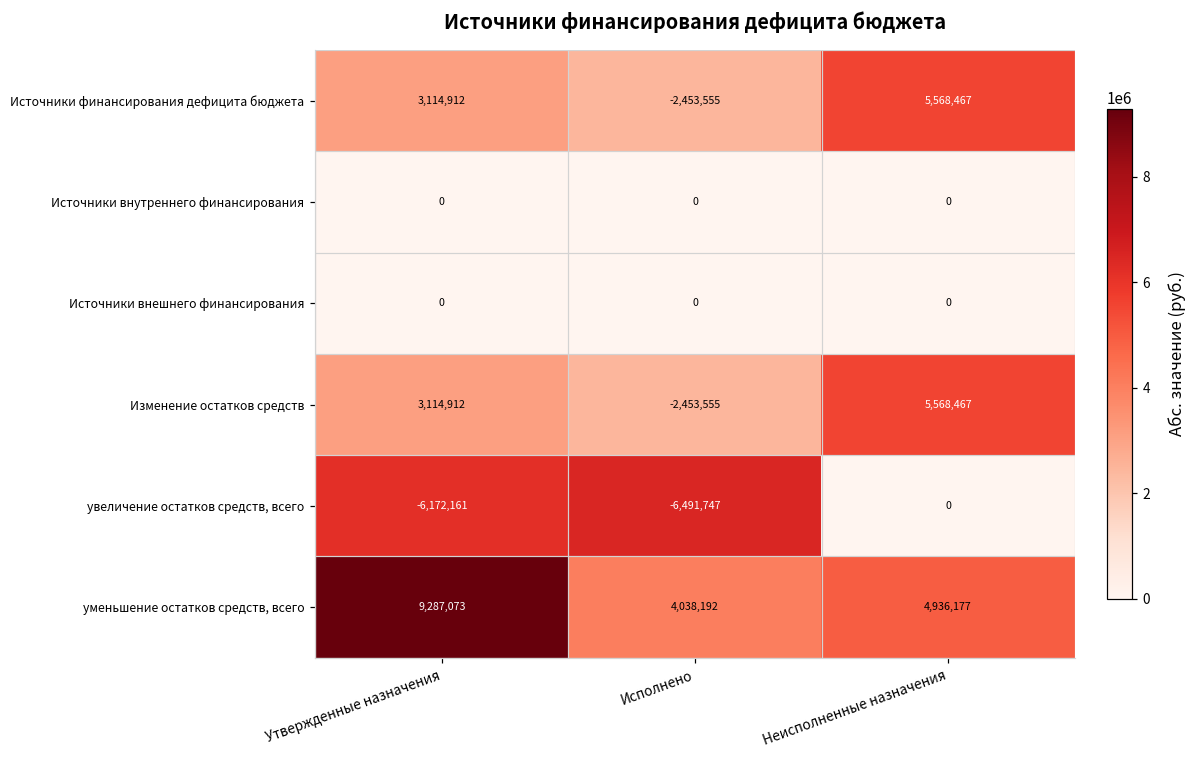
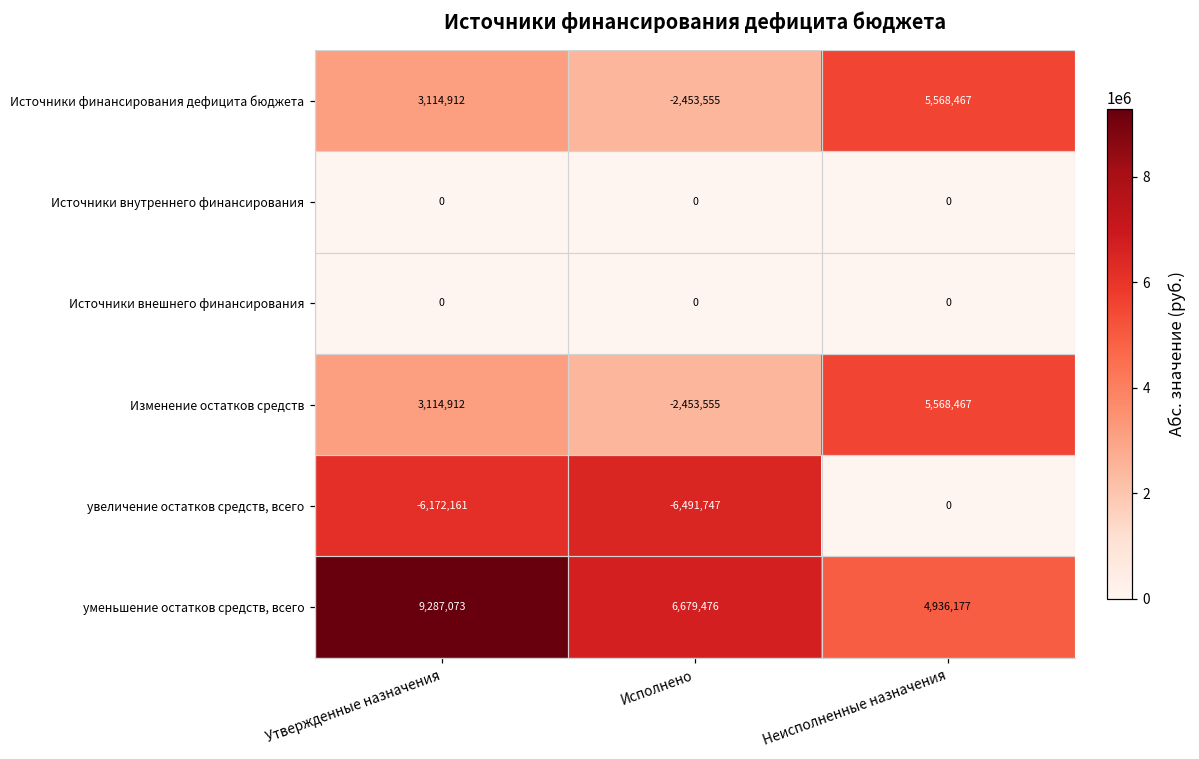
уменьшение остатков средств, всего, Исполнено: 4,038,192 -> 6,679,476
